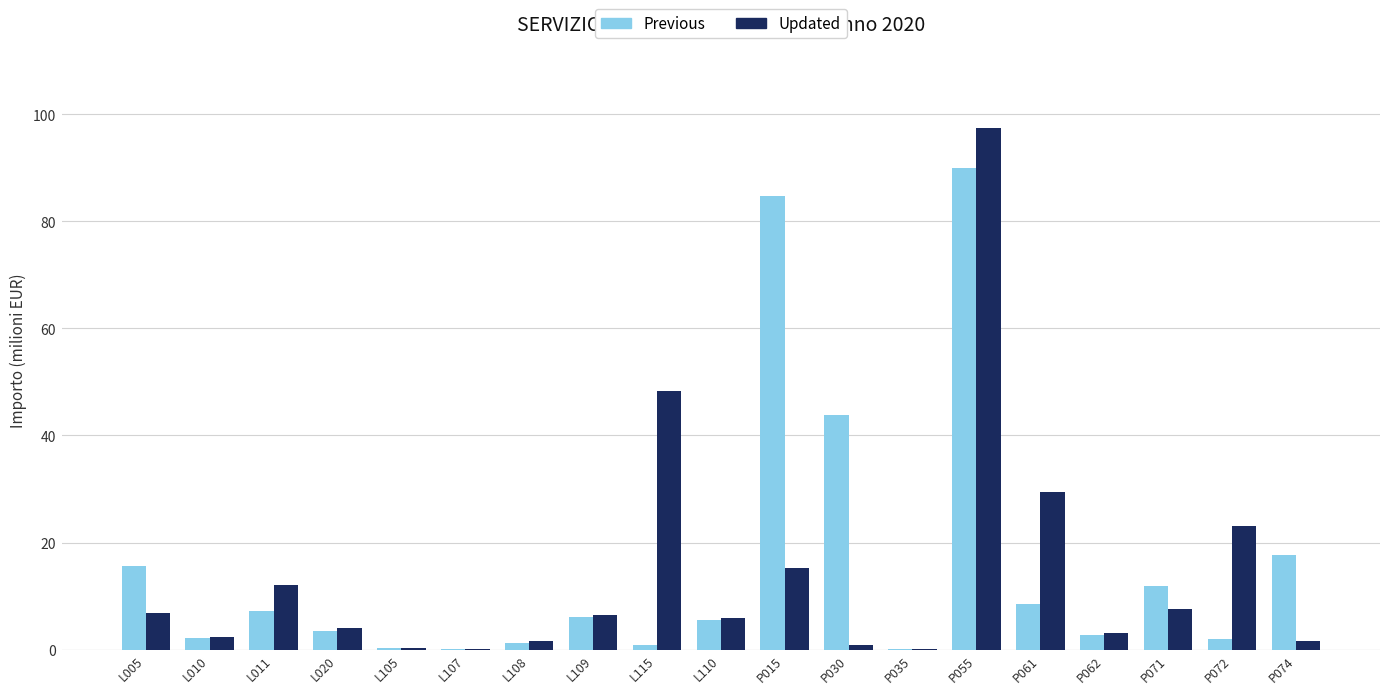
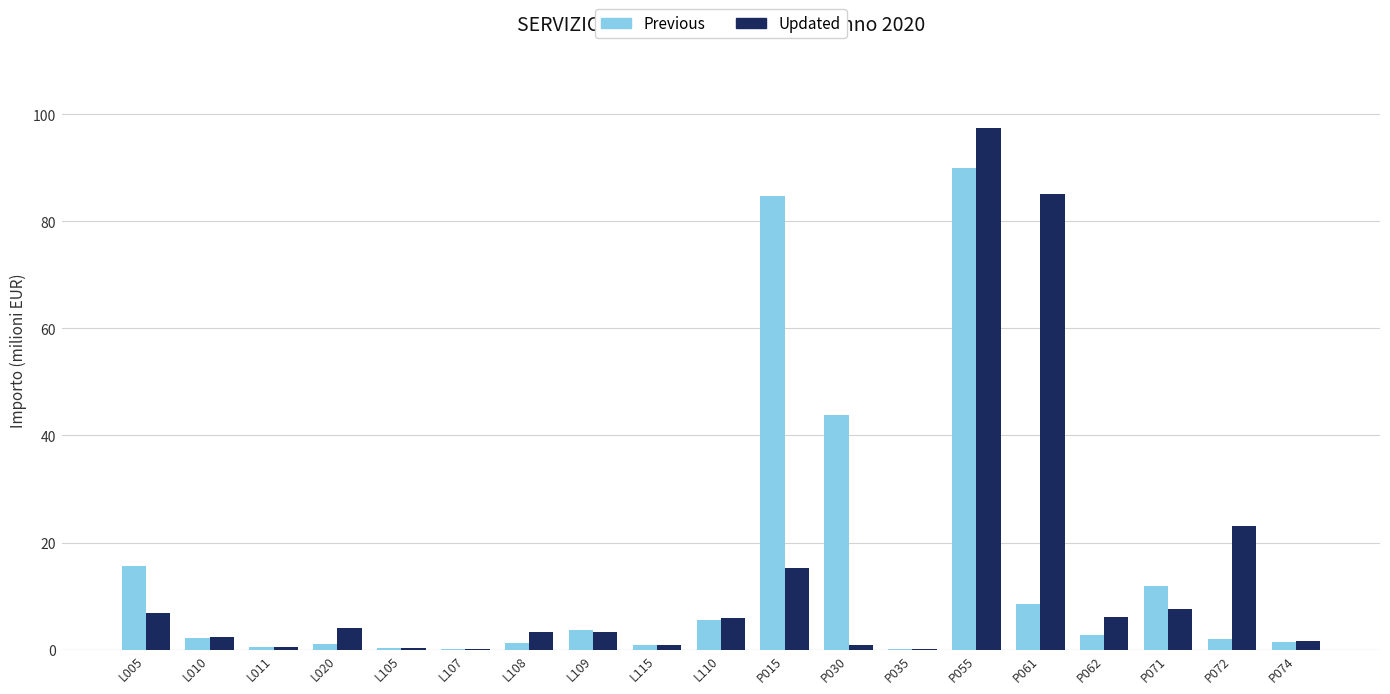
Previous, L011: 7 -> 1
Updated, L011: 12 -> 1
Previous, L020: 3 -> 1
Updated, L108: 2 -> 3
Previous, L109: 6 -> 4
Updated, L109: 6 -> 3
Updated, L115: 48 -> 1
Updated, P061: 29 -> 85
Updated, P062: 3 -> 6
Previous, P074: 18 -> 1
